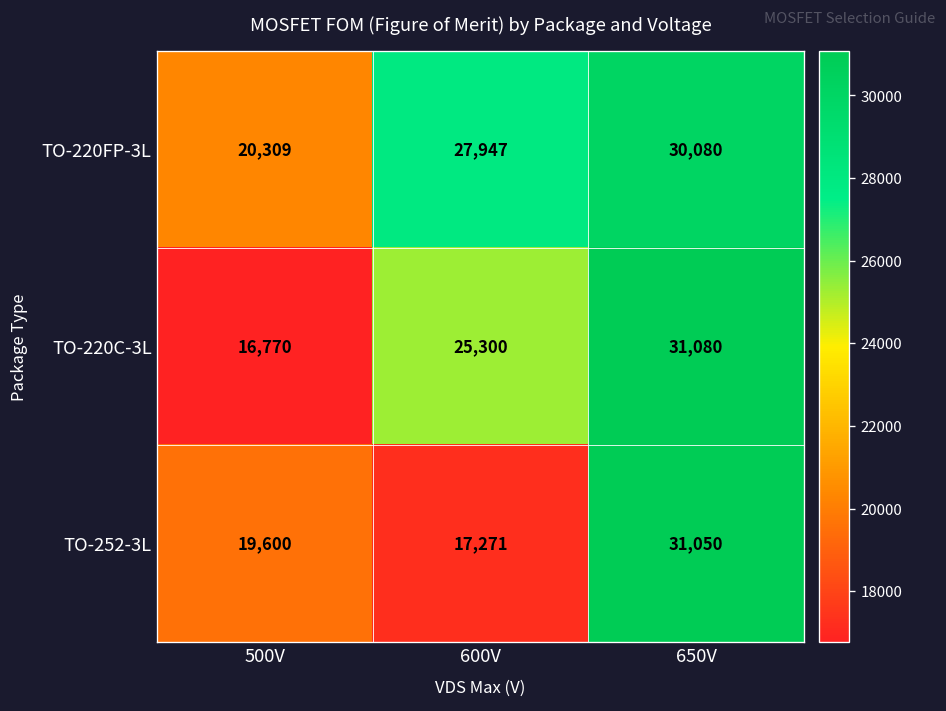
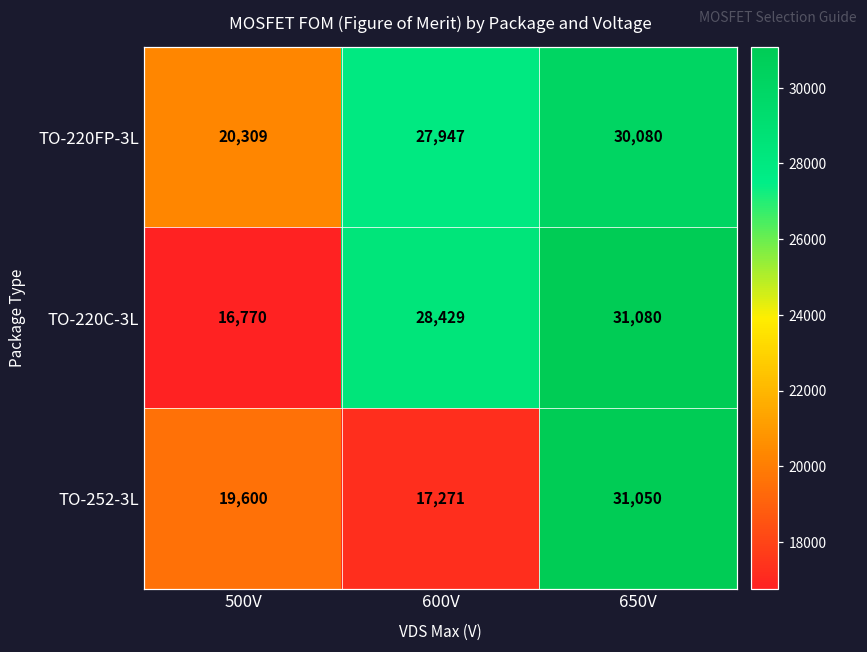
TO-220C-3L, 600V: 25,300 -> 28,429
